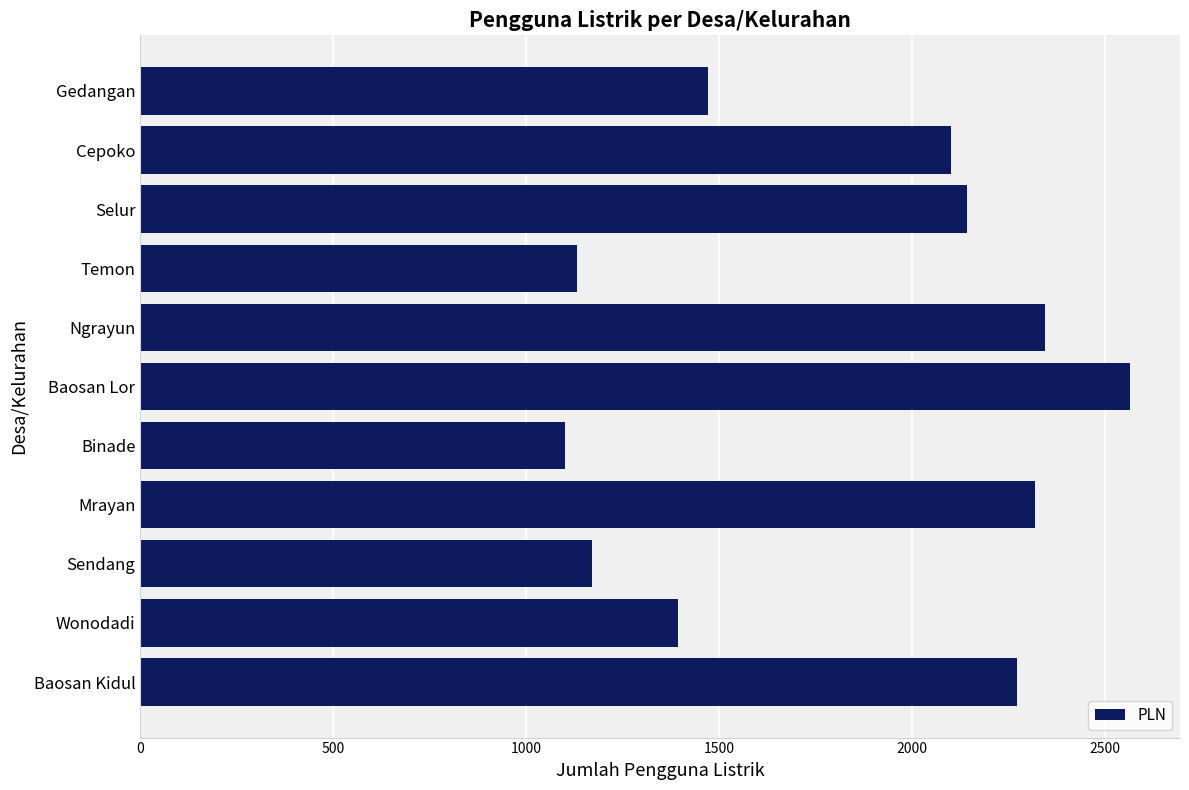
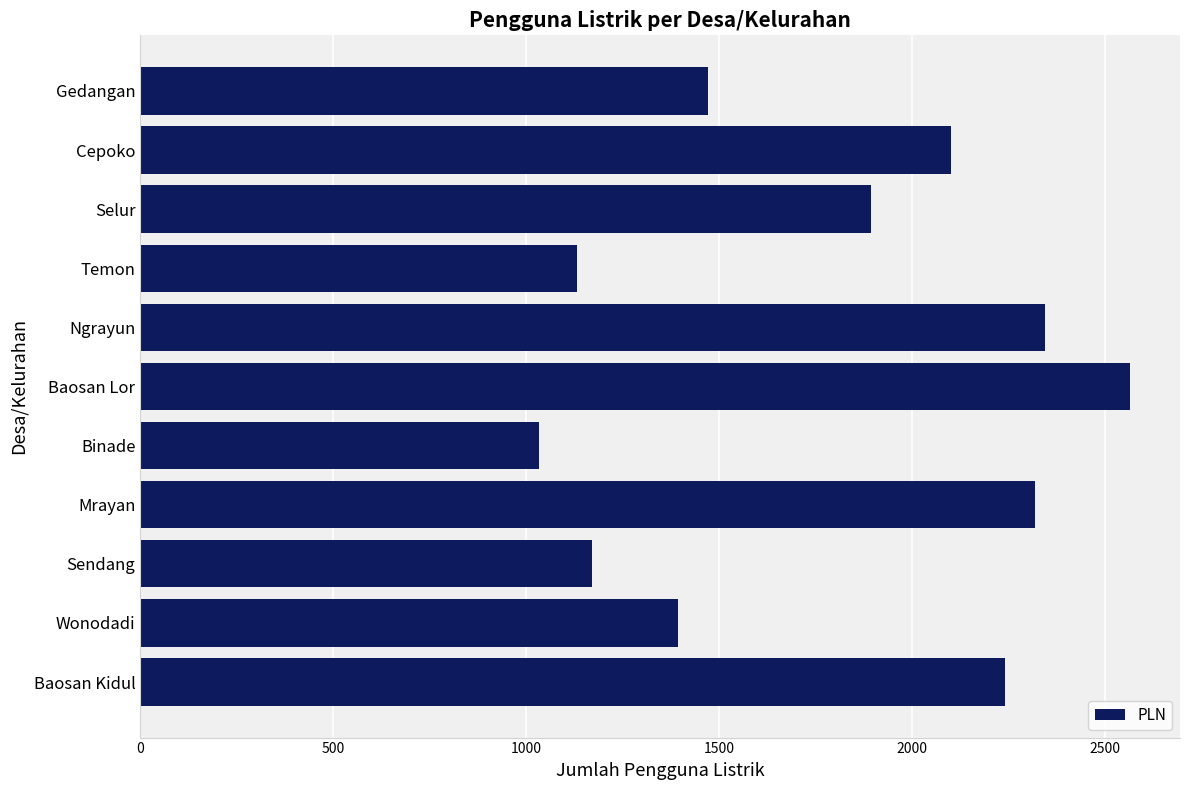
Selur: 2140 -> 1890
Binade: 1100 -> 1030
Baosan Kidul: 2270 -> 2240
